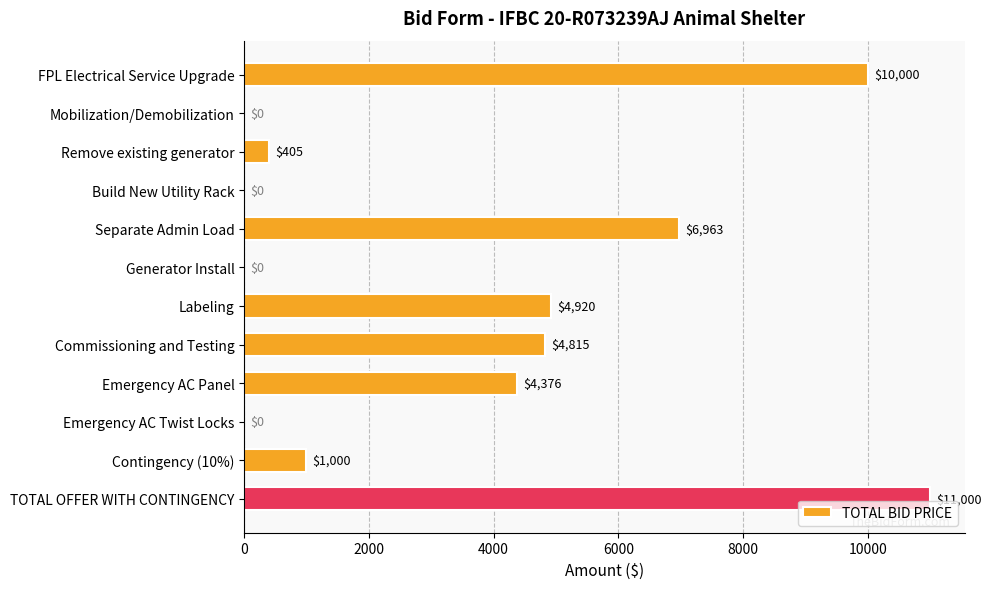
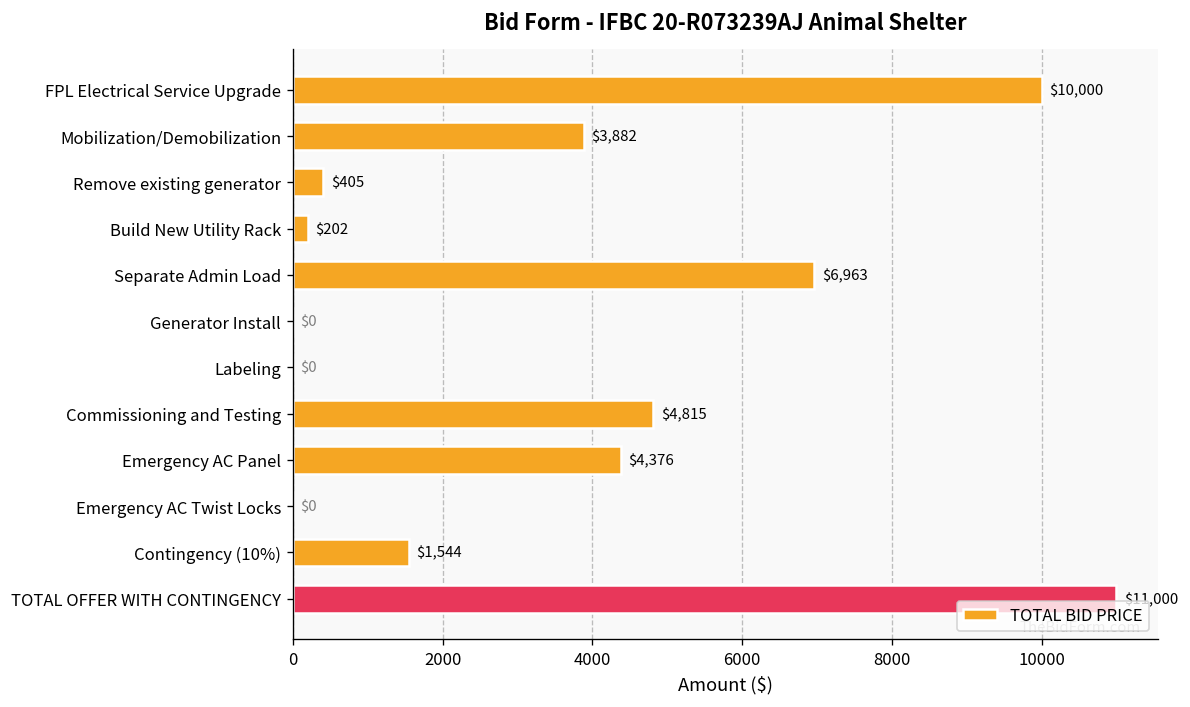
Mobilization/Demobilization: $0 -> $3,882
Build New Utility Rack: $0 -> $202
Labeling: $4,920 -> $0
Contingency (10%): $1,000 -> $1,544
